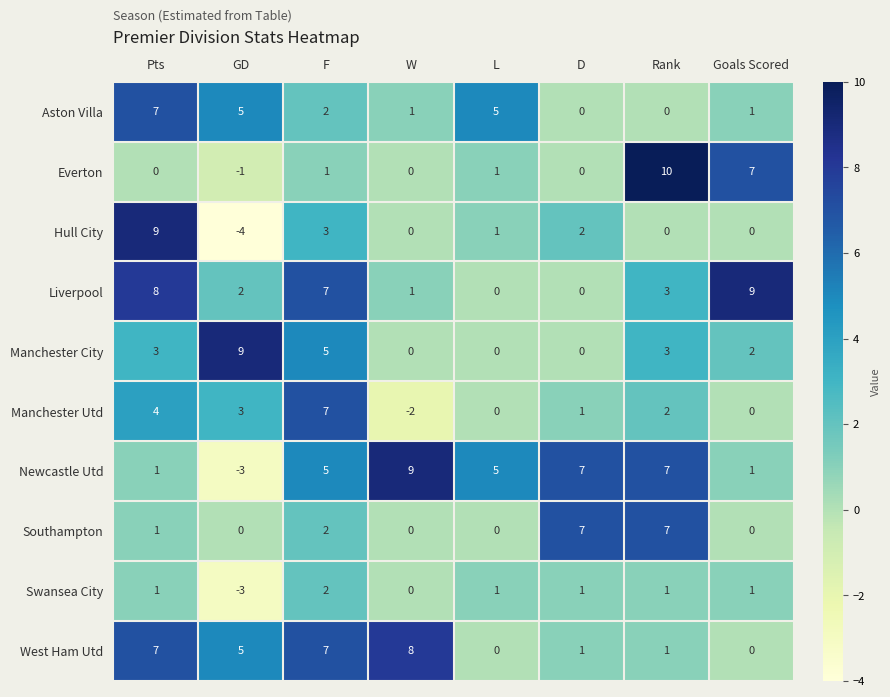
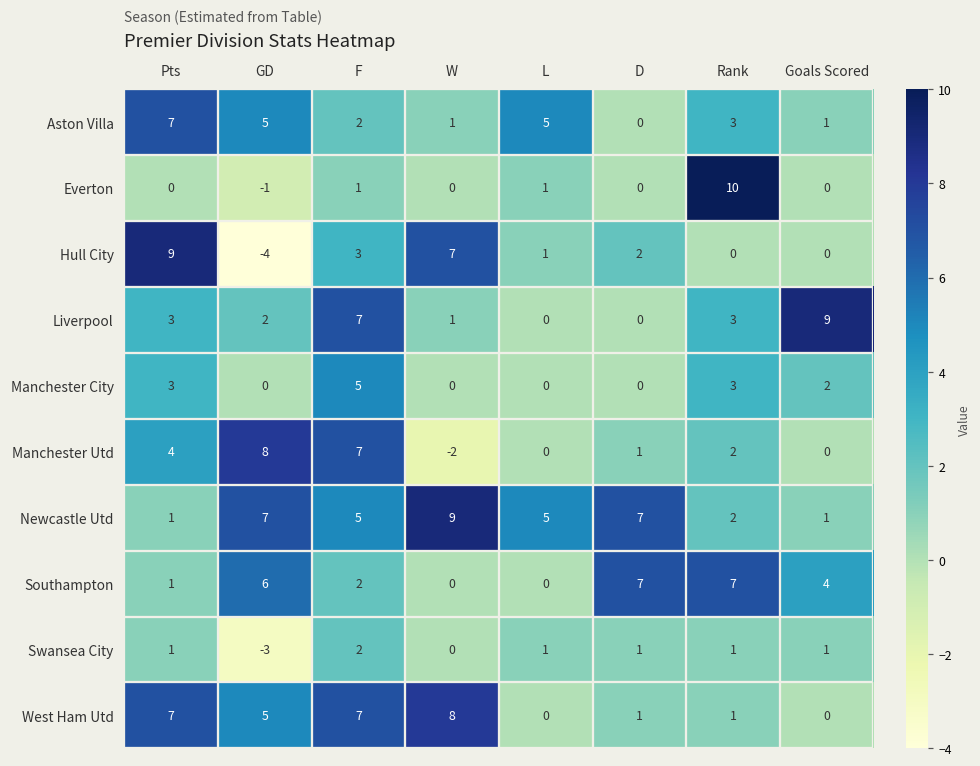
Aston Villa, Rank: 0 -> 3
Everton, Goals Scored: 7 -> 0
Hull City, W: 0 -> 7
Liverpool, Pts: 8 -> 3
Manchester City, GD: 9 -> 0
Manchester Utd, GD: 3 -> 8
Newcastle Utd, GD: -3 -> 7
Newcastle Utd, Rank: 7 -> 2
Southampton, GD: 0 -> 6
Southampton, Goals Scored: 0 -> 4
